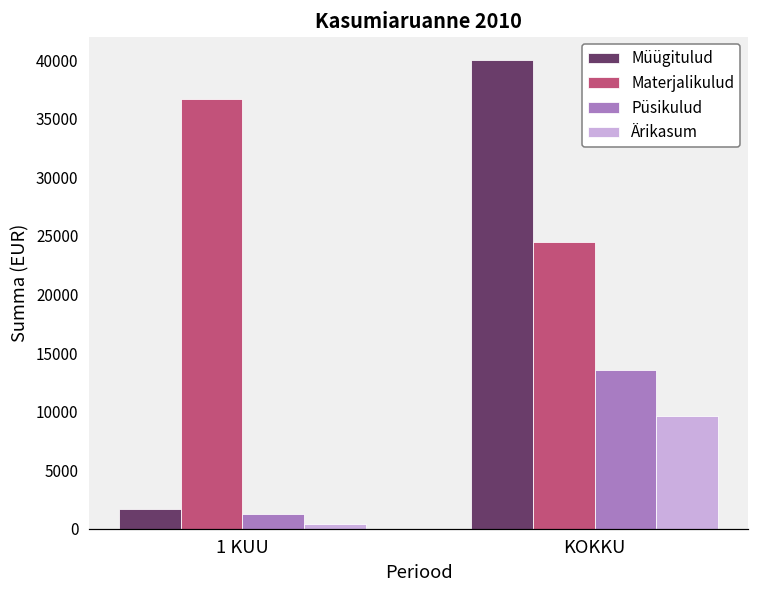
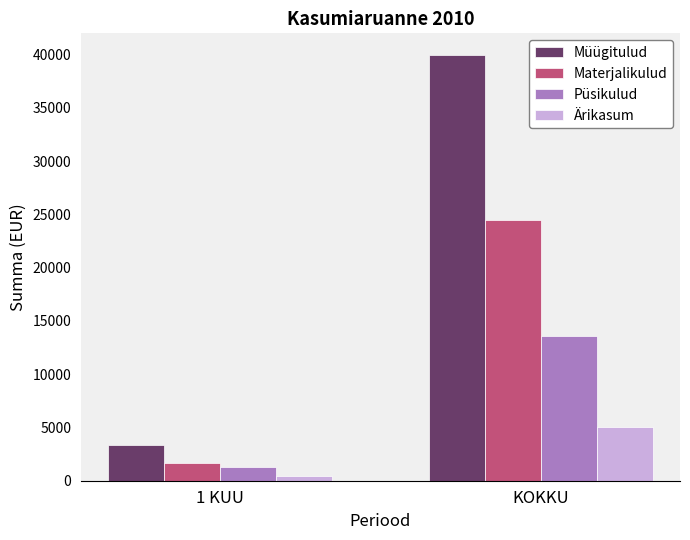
Müügitulud, 1 KUU: 1700 -> 3300
Materjalikulud, 1 KUU: 36600 -> 1700
Ärikasum, KOKKU: 9600 -> 5000
